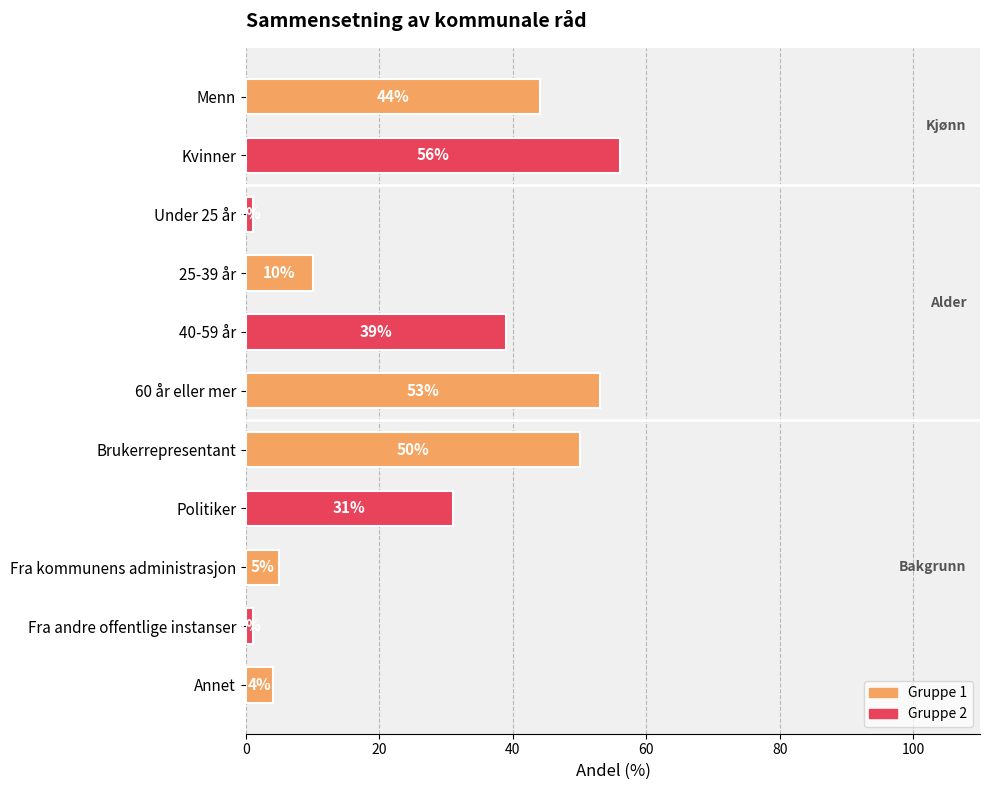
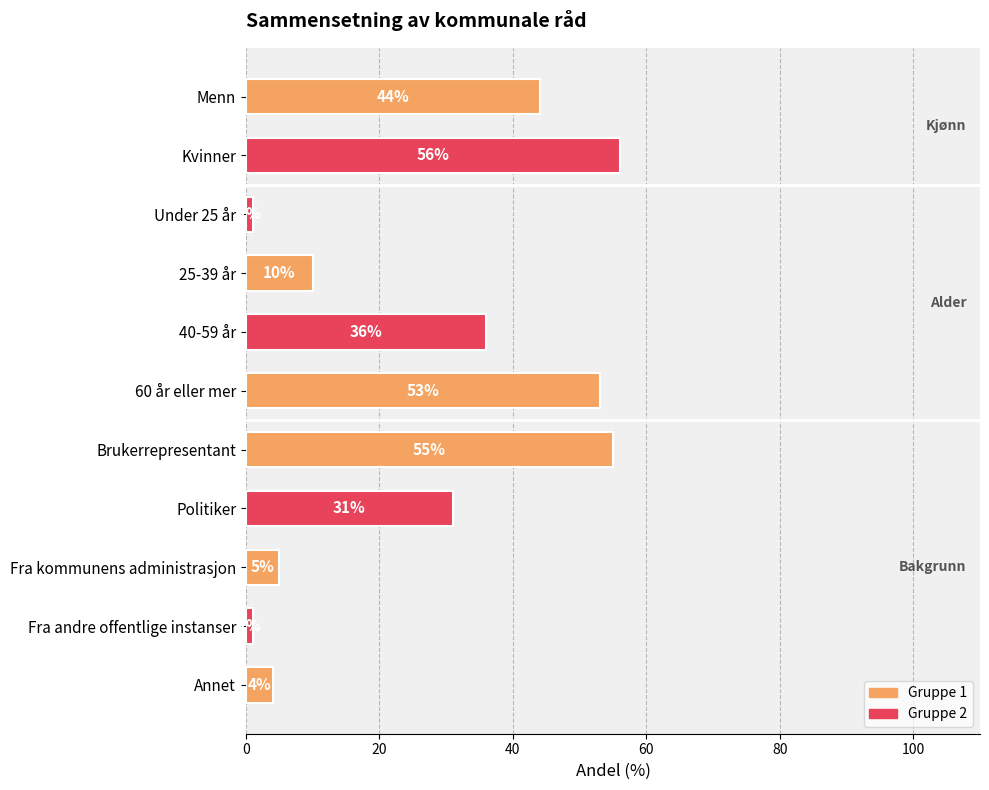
40-59 år: 39% -> 36%
Brukerrepresentant: 50% -> 55%
